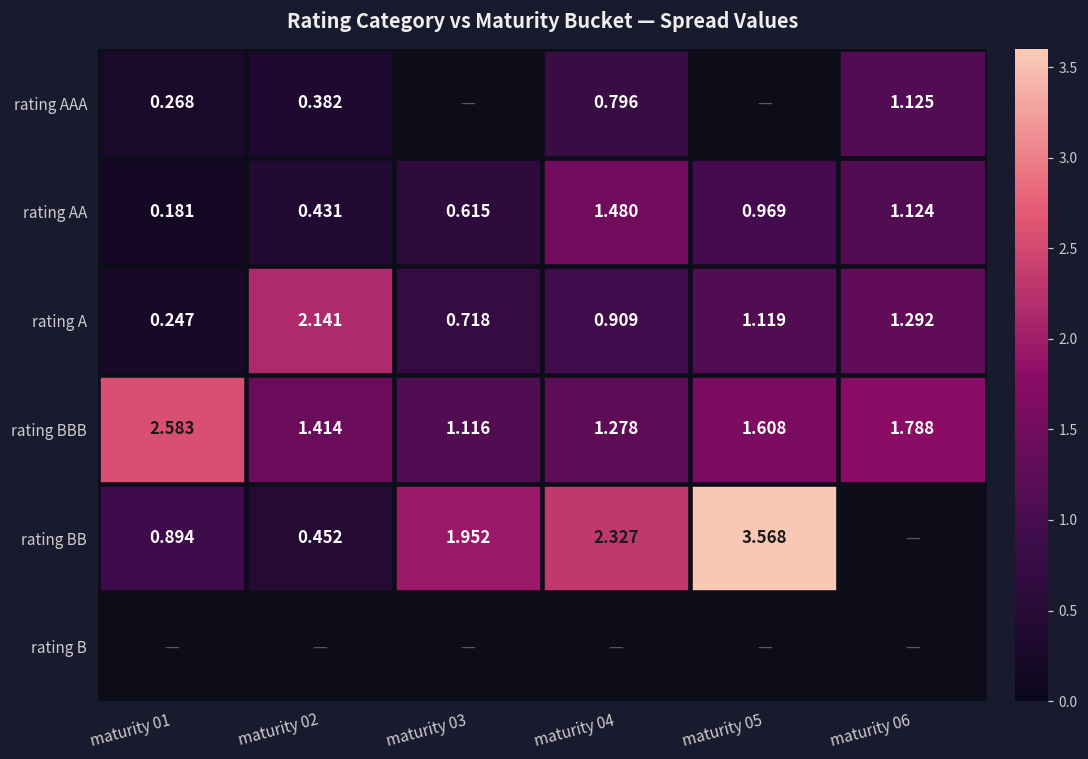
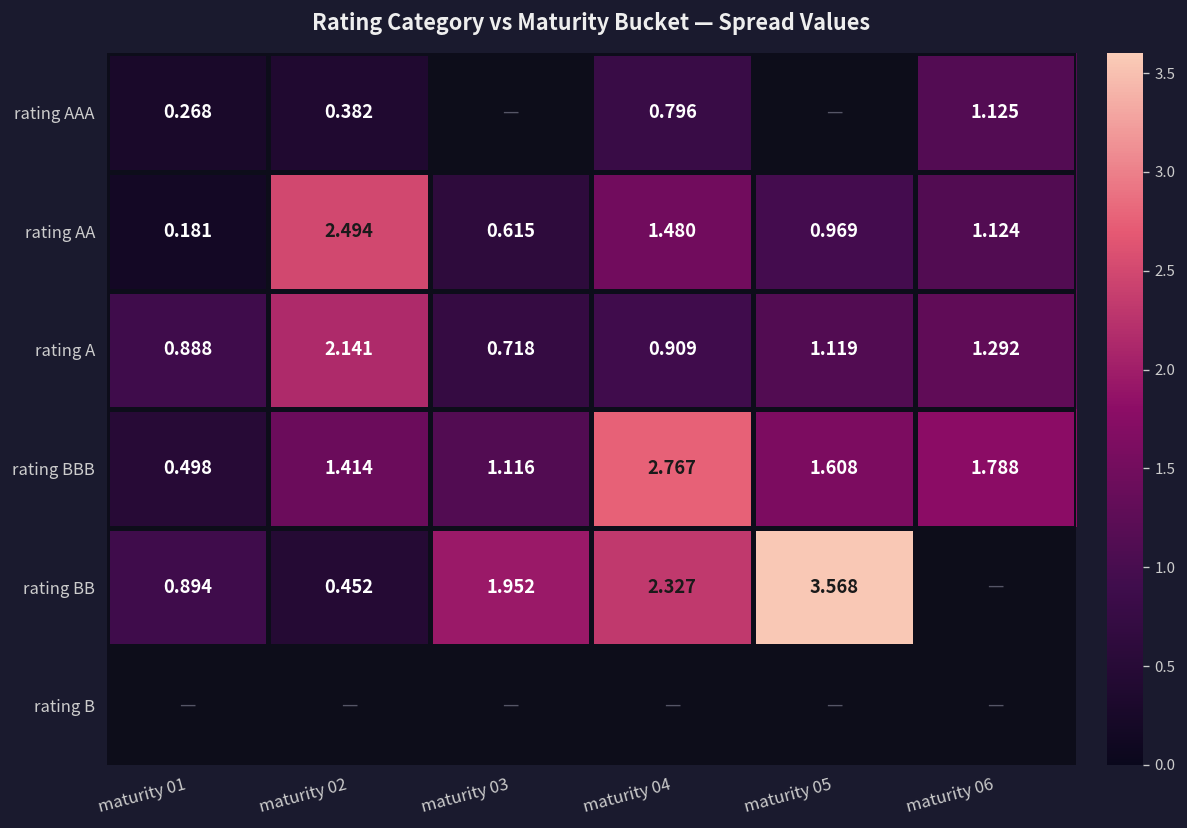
rating AA, maturity 02: 0.431 -> 2.494
rating A, maturity 01: 0.247 -> 0.888
rating BBB, maturity 01: 2.583 -> 0.498
rating BBB, maturity 04: 1.278 -> 2.767
